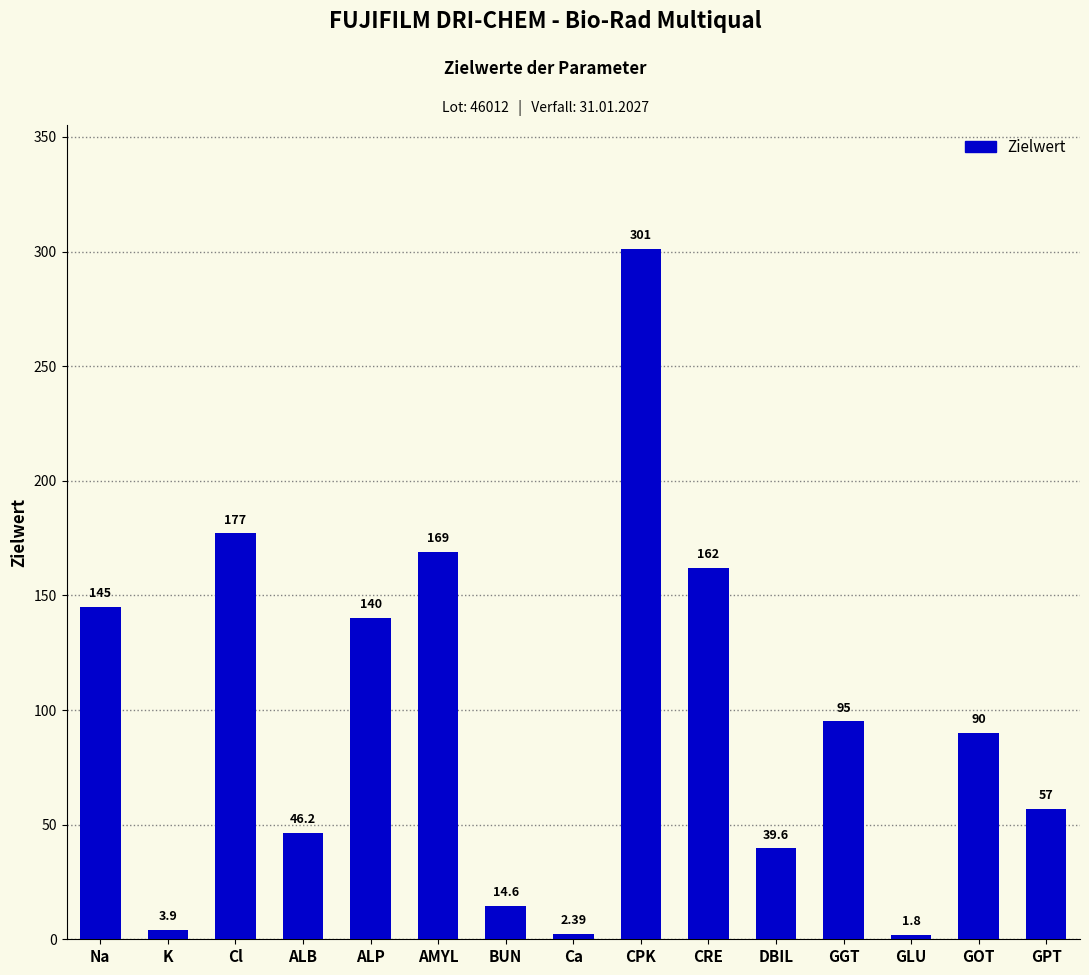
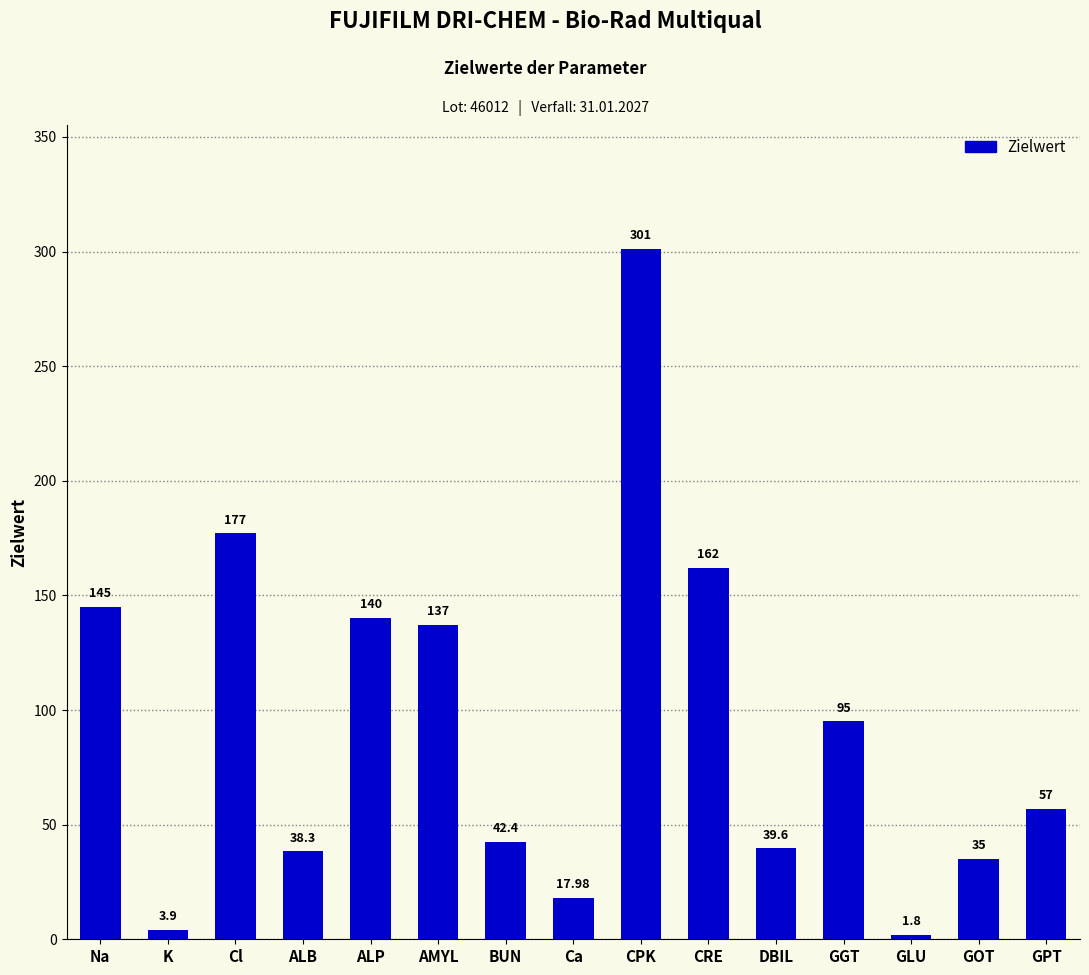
ALB: 46.2 -> 38.3
AMYL: 169 -> 137
BUN: 14.6 -> 42.4
Ca: 2.39 -> 17.98
GOT: 90 -> 35
